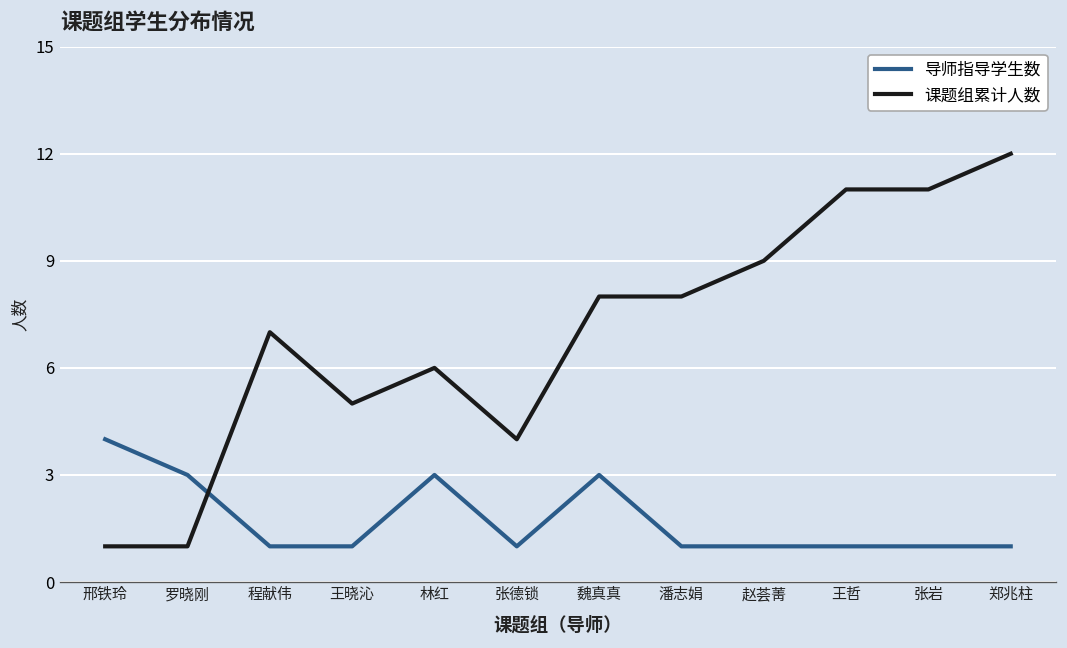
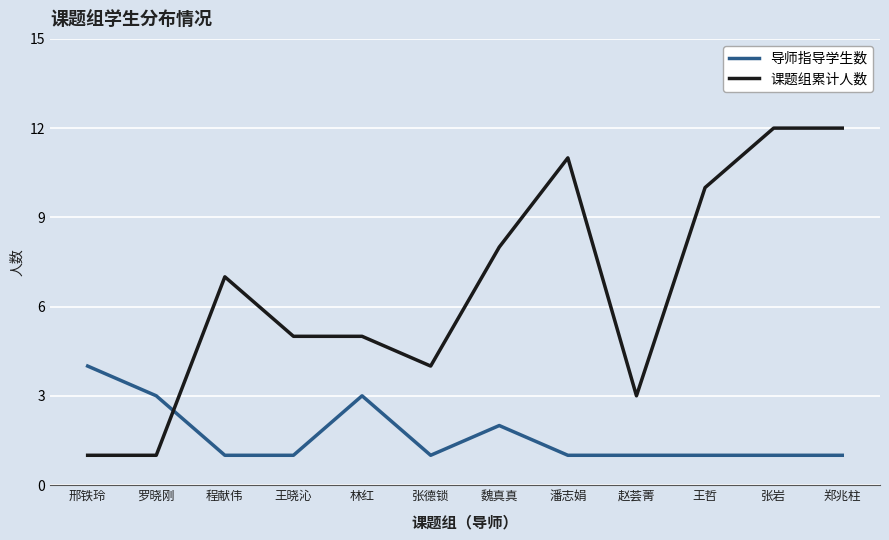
课题组累计人数, 林红: 6 -> 5
导师指导学生数, 魏真真: 3 -> 2
课题组累计人数, 潘志娟: 8 -> 11
课题组累计人数, 赵荟菁: 9 -> 3
课题组累计人数, 王哲: 11 -> 10
课题组累计人数, 张岩: 11 -> 12
